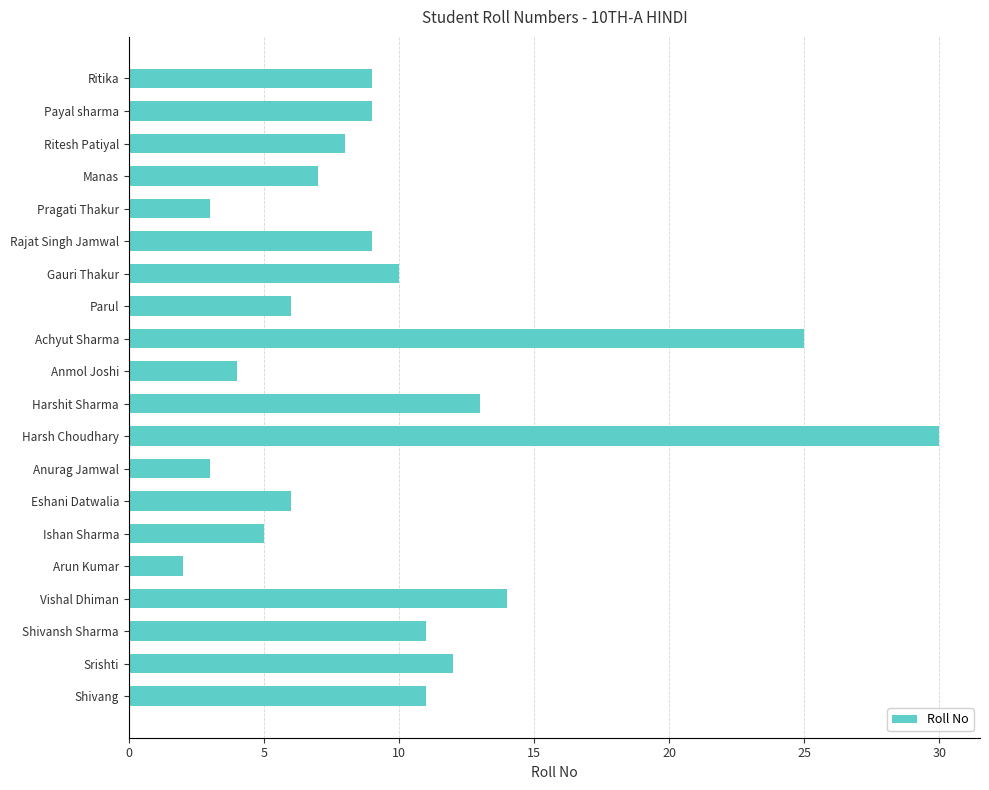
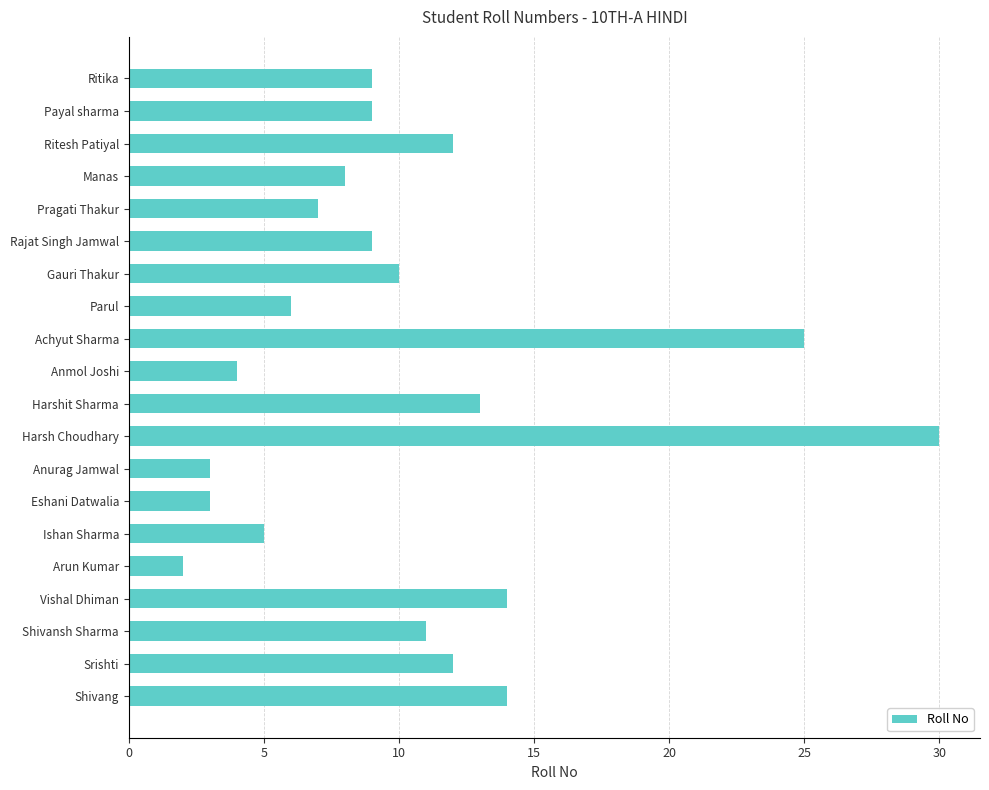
Ritesh Patiyal: 8 -> 12
Manas: 7 -> 8
Pragati Thakur: 3 -> 7
Eshani Datwalia: 6 -> 3
Shivang: 11 -> 14
